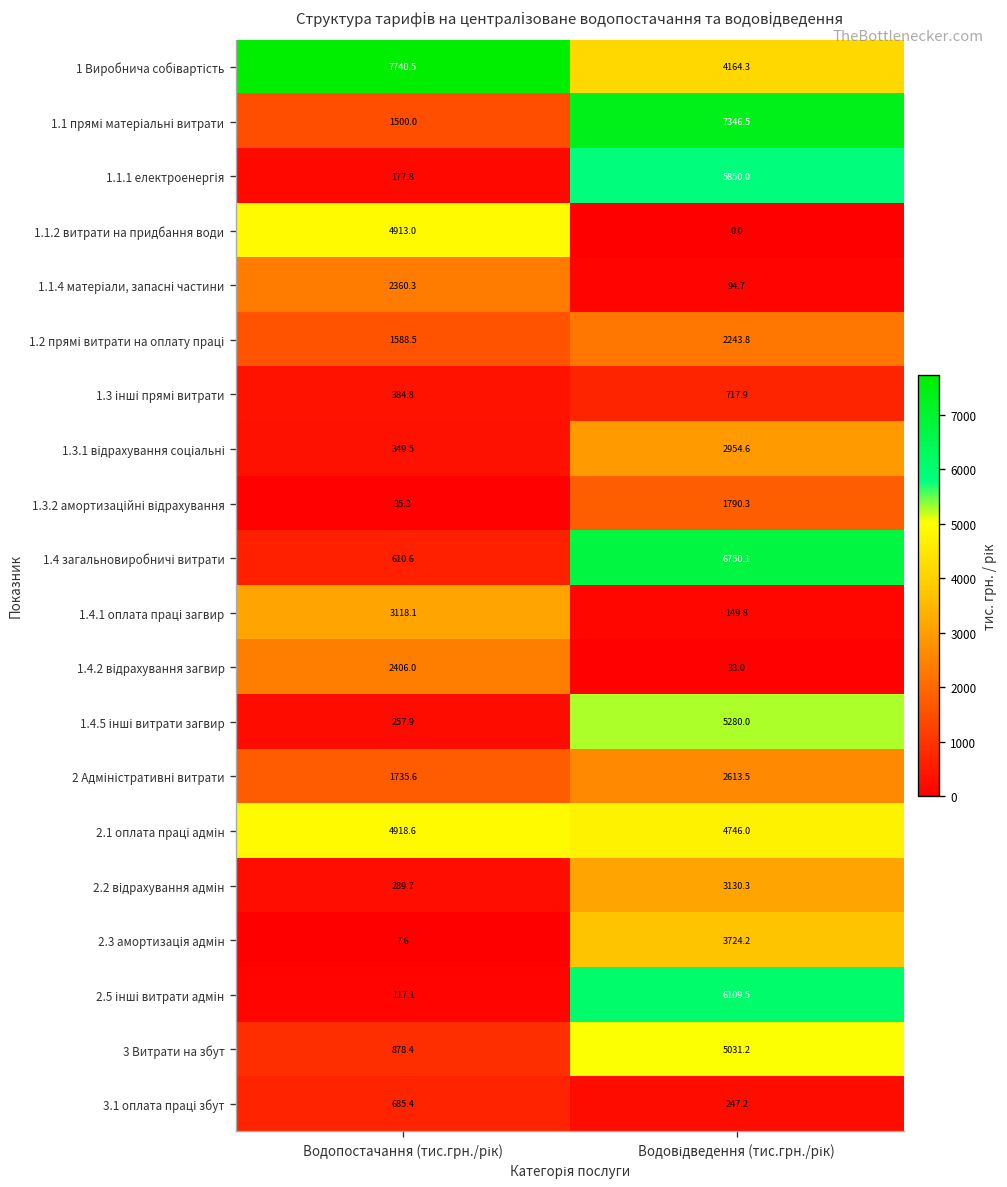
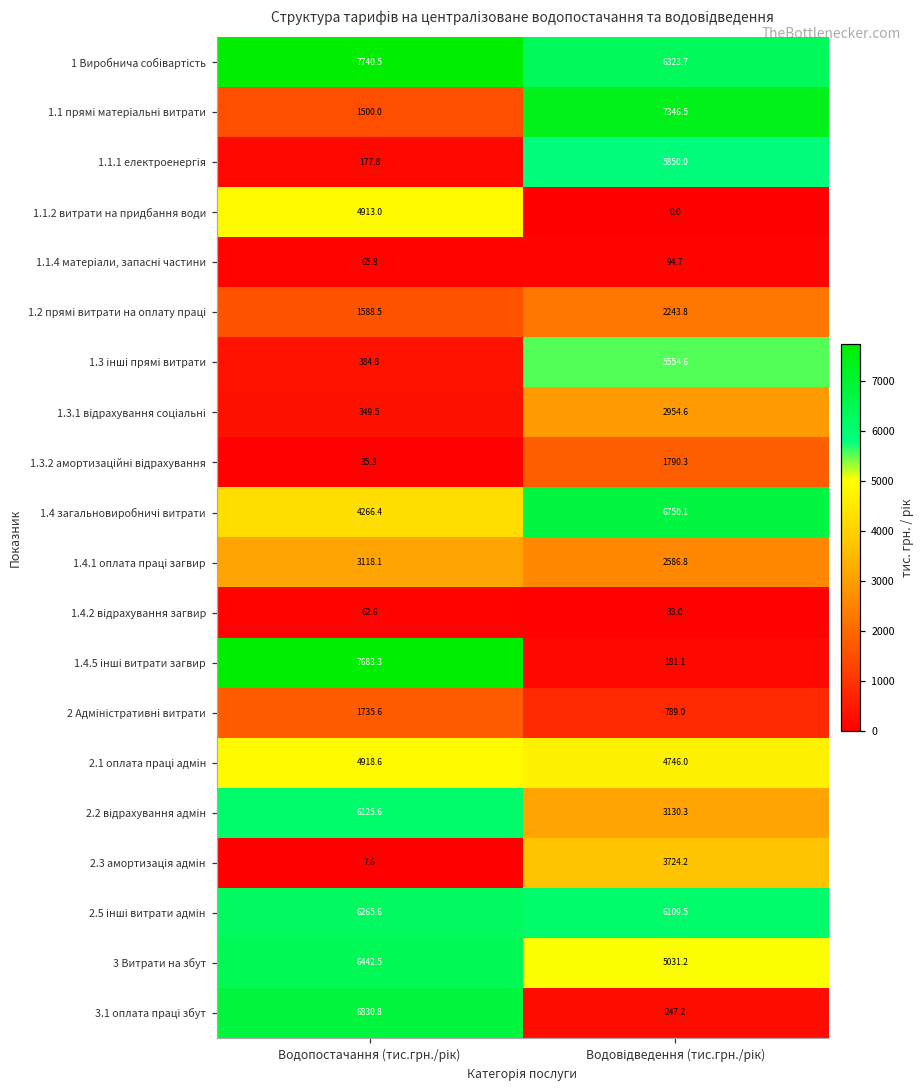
1 Виробнича собівартість, Водовідведення (тис.грн./рік): 4164.3 -> 6323.7
1.1.4 матеріали, запасні частини, Водопостачання (тис.грн./рік): 2360.3 -> 65.8
1.3 інші прямі витрати, Водовідведення (тис.грн./рік): 717.9 -> 5554.6
1.4 загальновиробничі витрати, Водопостачання (тис.грн./рік): 610.6 -> 4266.4
1.4.1 оплата праці загвир, Водовідведення (тис.грн./рік): 149.8 -> 2586.8
1.4.2 відрахування загвир, Водопостачання (тис.грн./рік): 2406.0 -> 62.6
1.4.5 інші витрати загвир, Водопостачання (тис.грн./рік): 257.9 -> 7683.3
1.4.5 інші витрати загвир, Водовідведення (тис.грн./рік): 5280.0 -> 181.1
2 Адміністративні витрати, Водовідведення (тис.грн./рік): 2613.5 -> 789.0
2.2 відрахування адмін, Водопостачання (тис.грн./рік): 289.7 -> 6125.6
2.5 інші витрати адмін, Водопостачання (тис.грн./рік): 117.1 -> 6265.6
3 Витрати на збут, Водопостачання (тис.грн./рік): 878.4 -> 6442.5
3.1 оплата праці збут, Водопостачання (тис.грн./рік): 685.4 -> 6830.8
